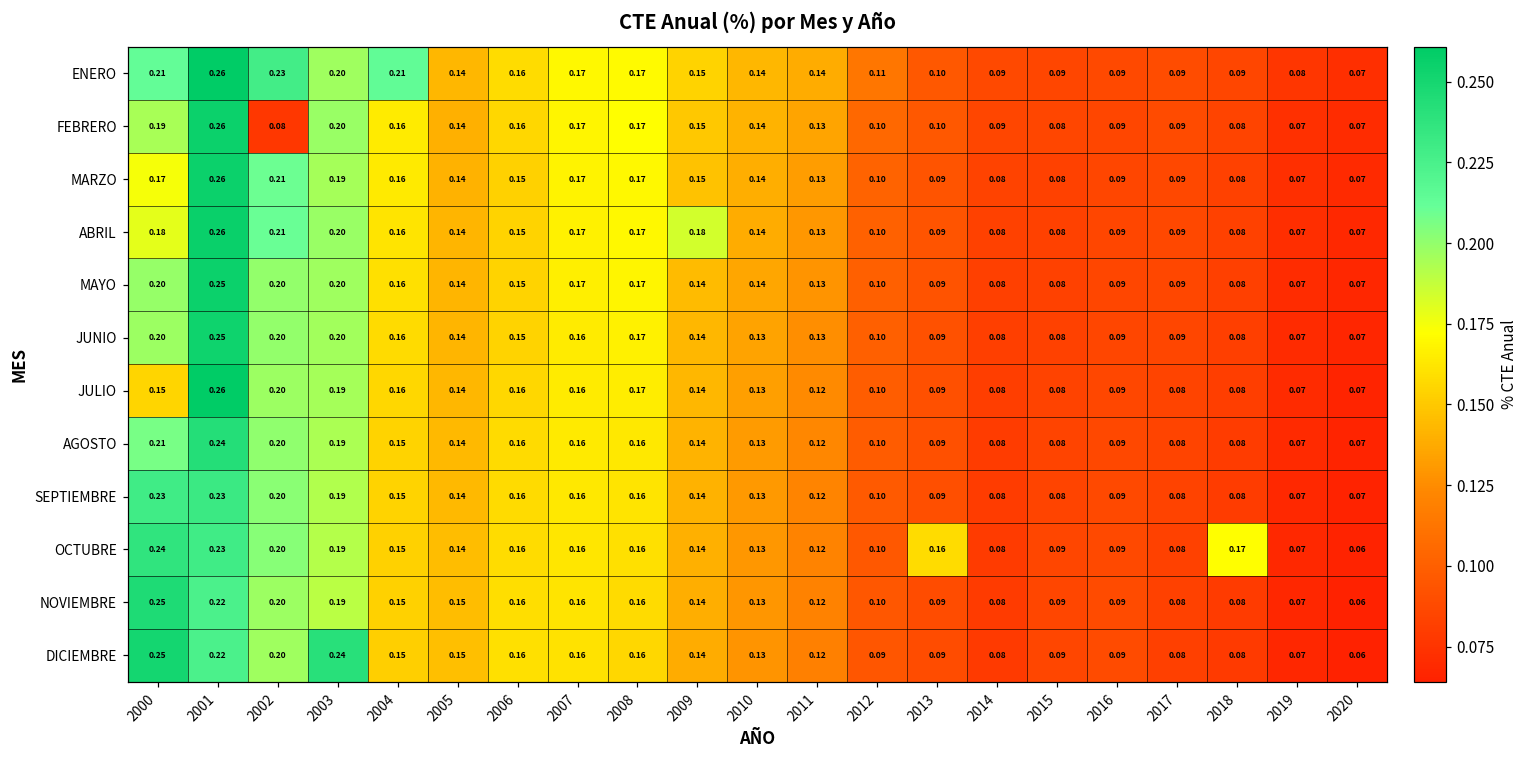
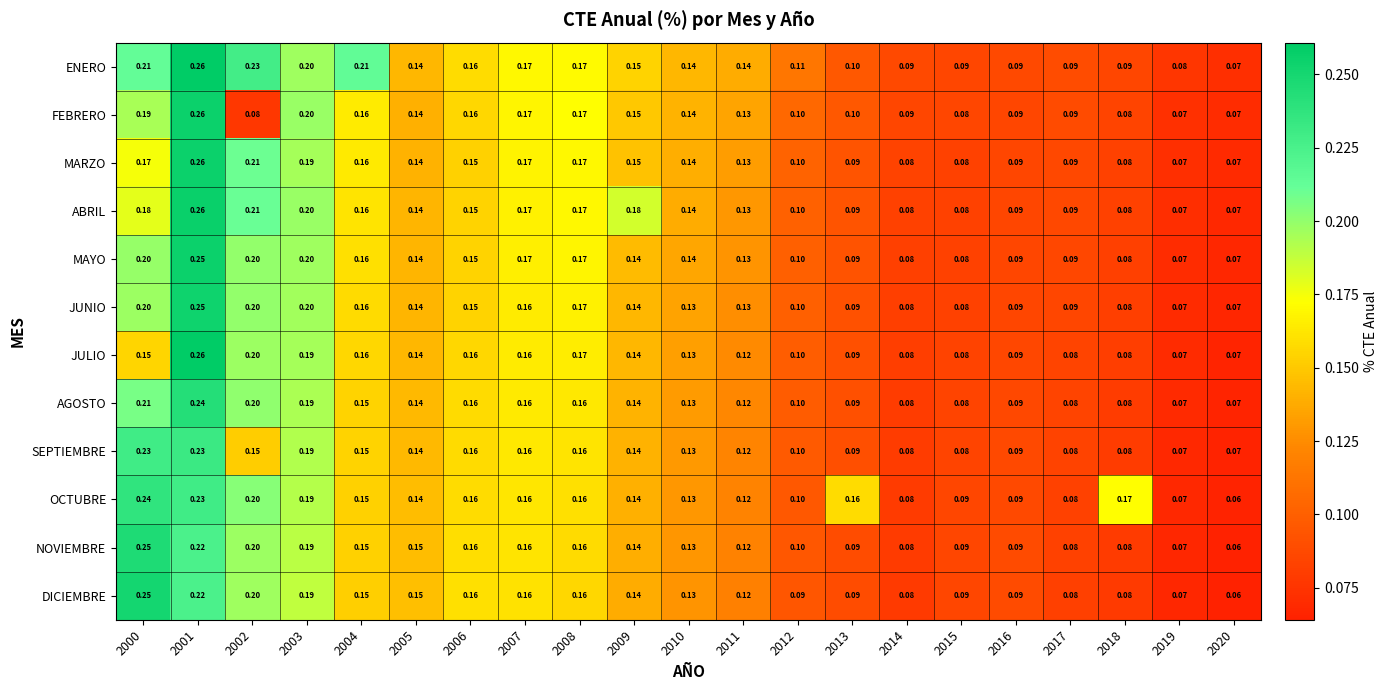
SEPTIEMBRE, 2002: 0.20 -> 0.15
DICIEMBRE, 2003: 0.24 -> 0.19
